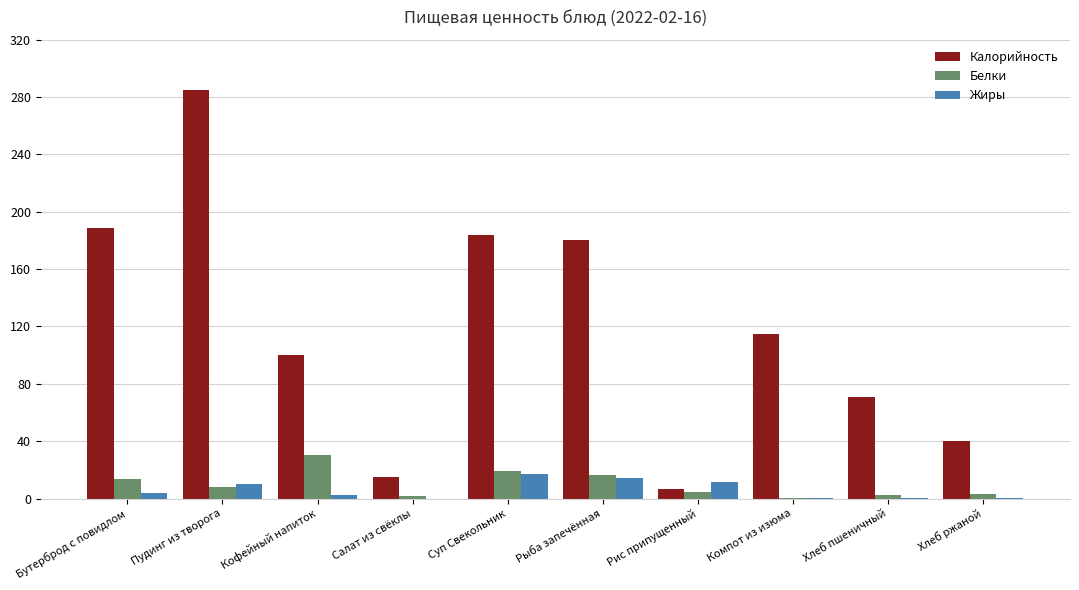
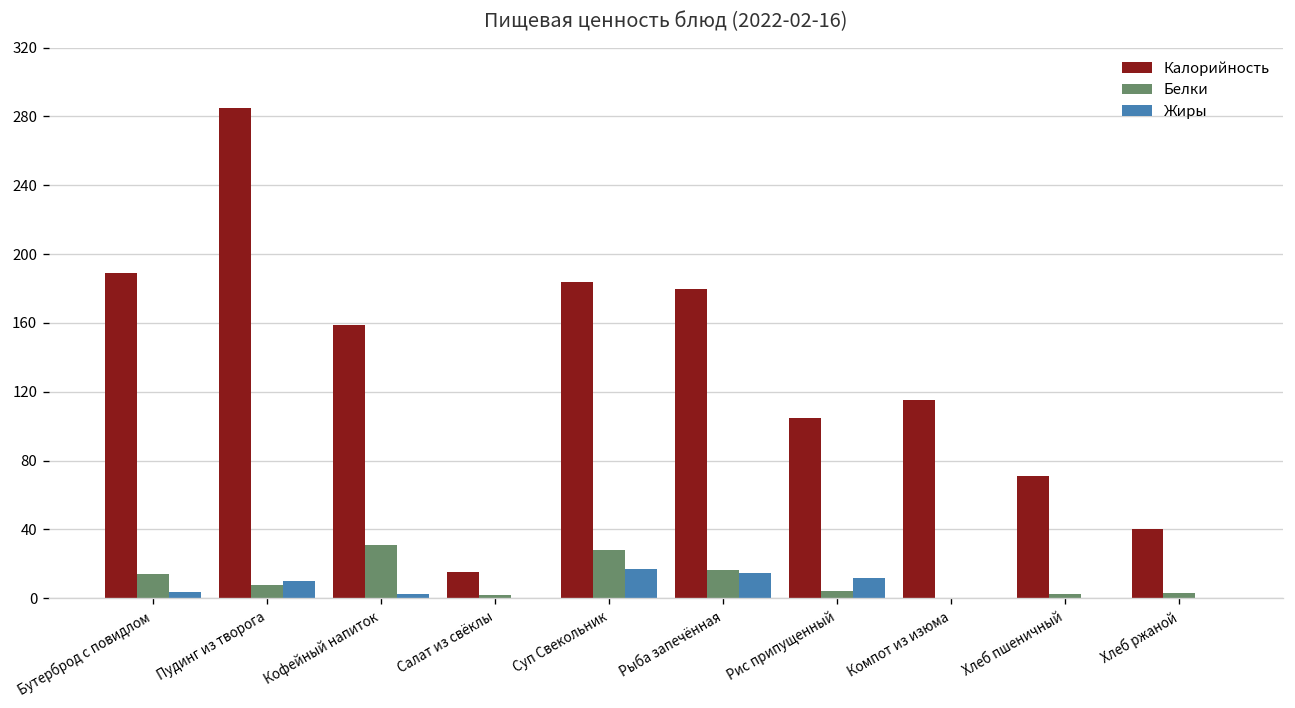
Калорийность, Кофейный напиток: 100 -> 159
Белки, Суп Свекольник: 19 -> 28
Калорийность, Рис припущенный: 7 -> 105
